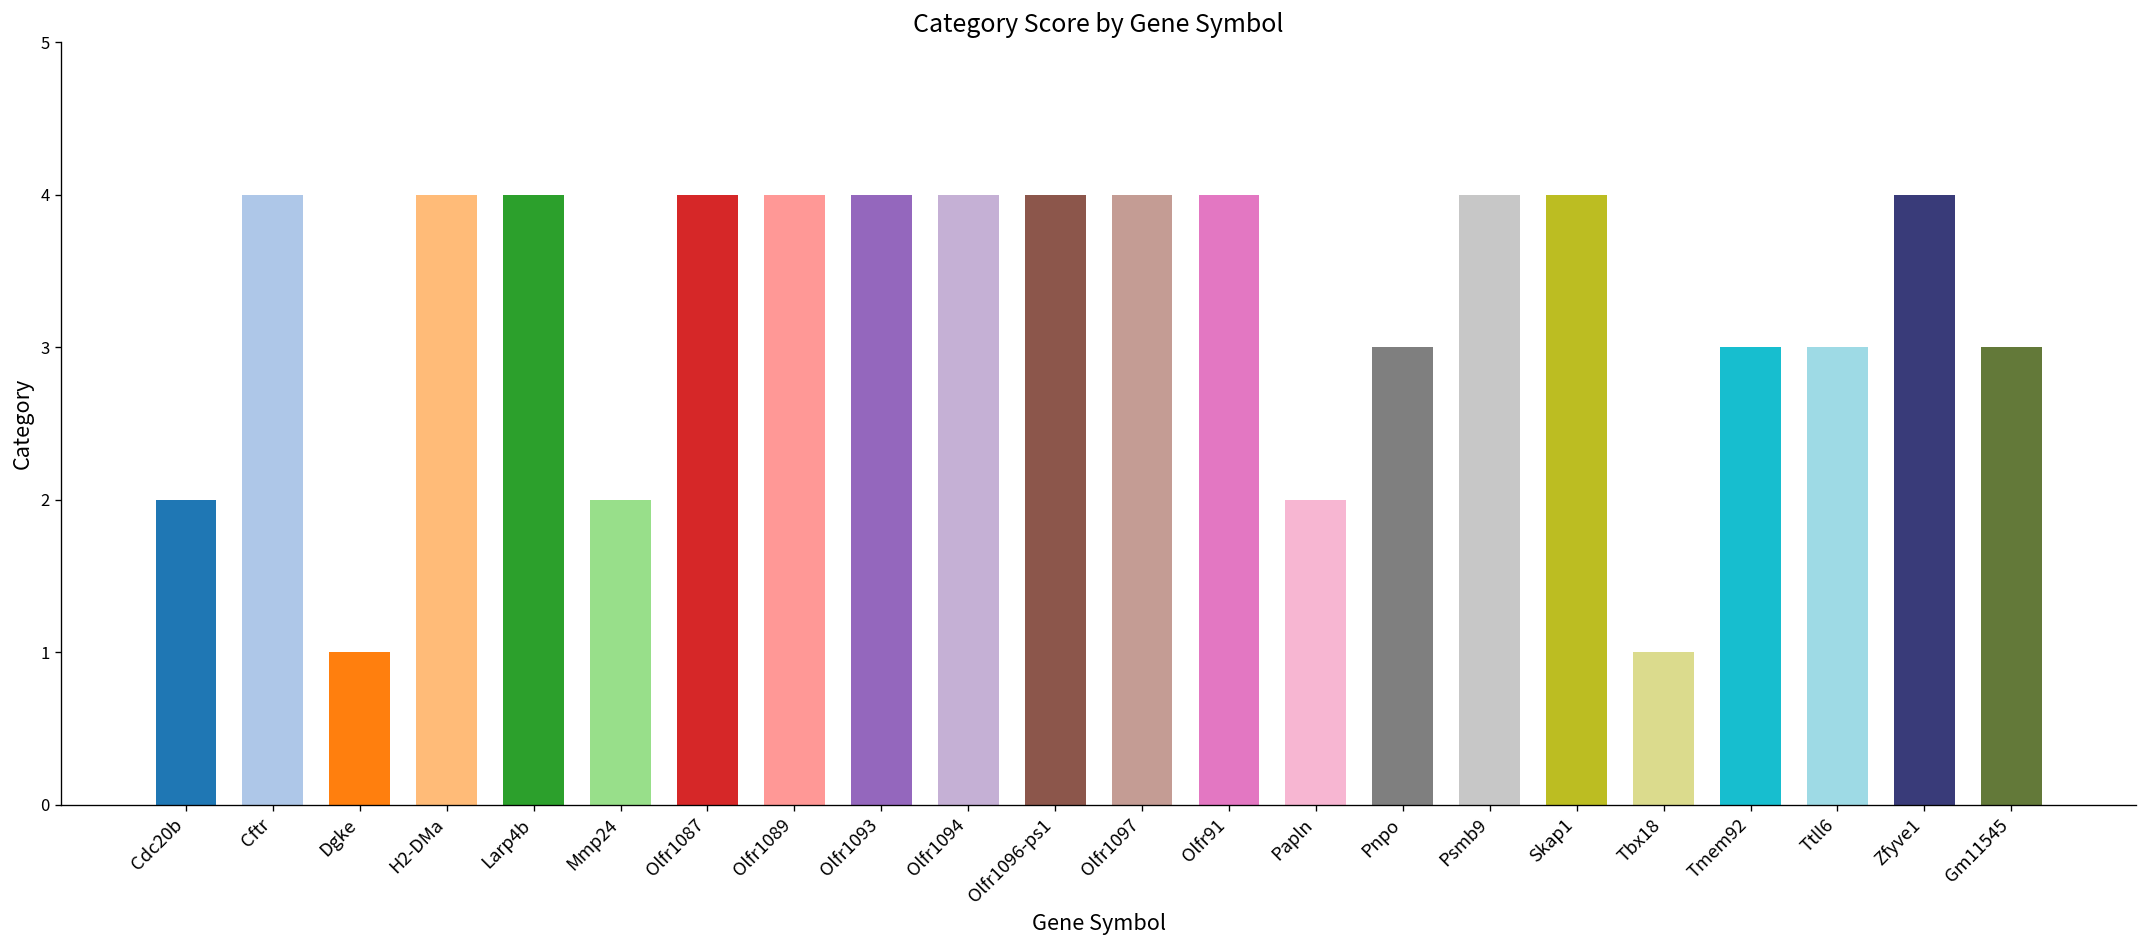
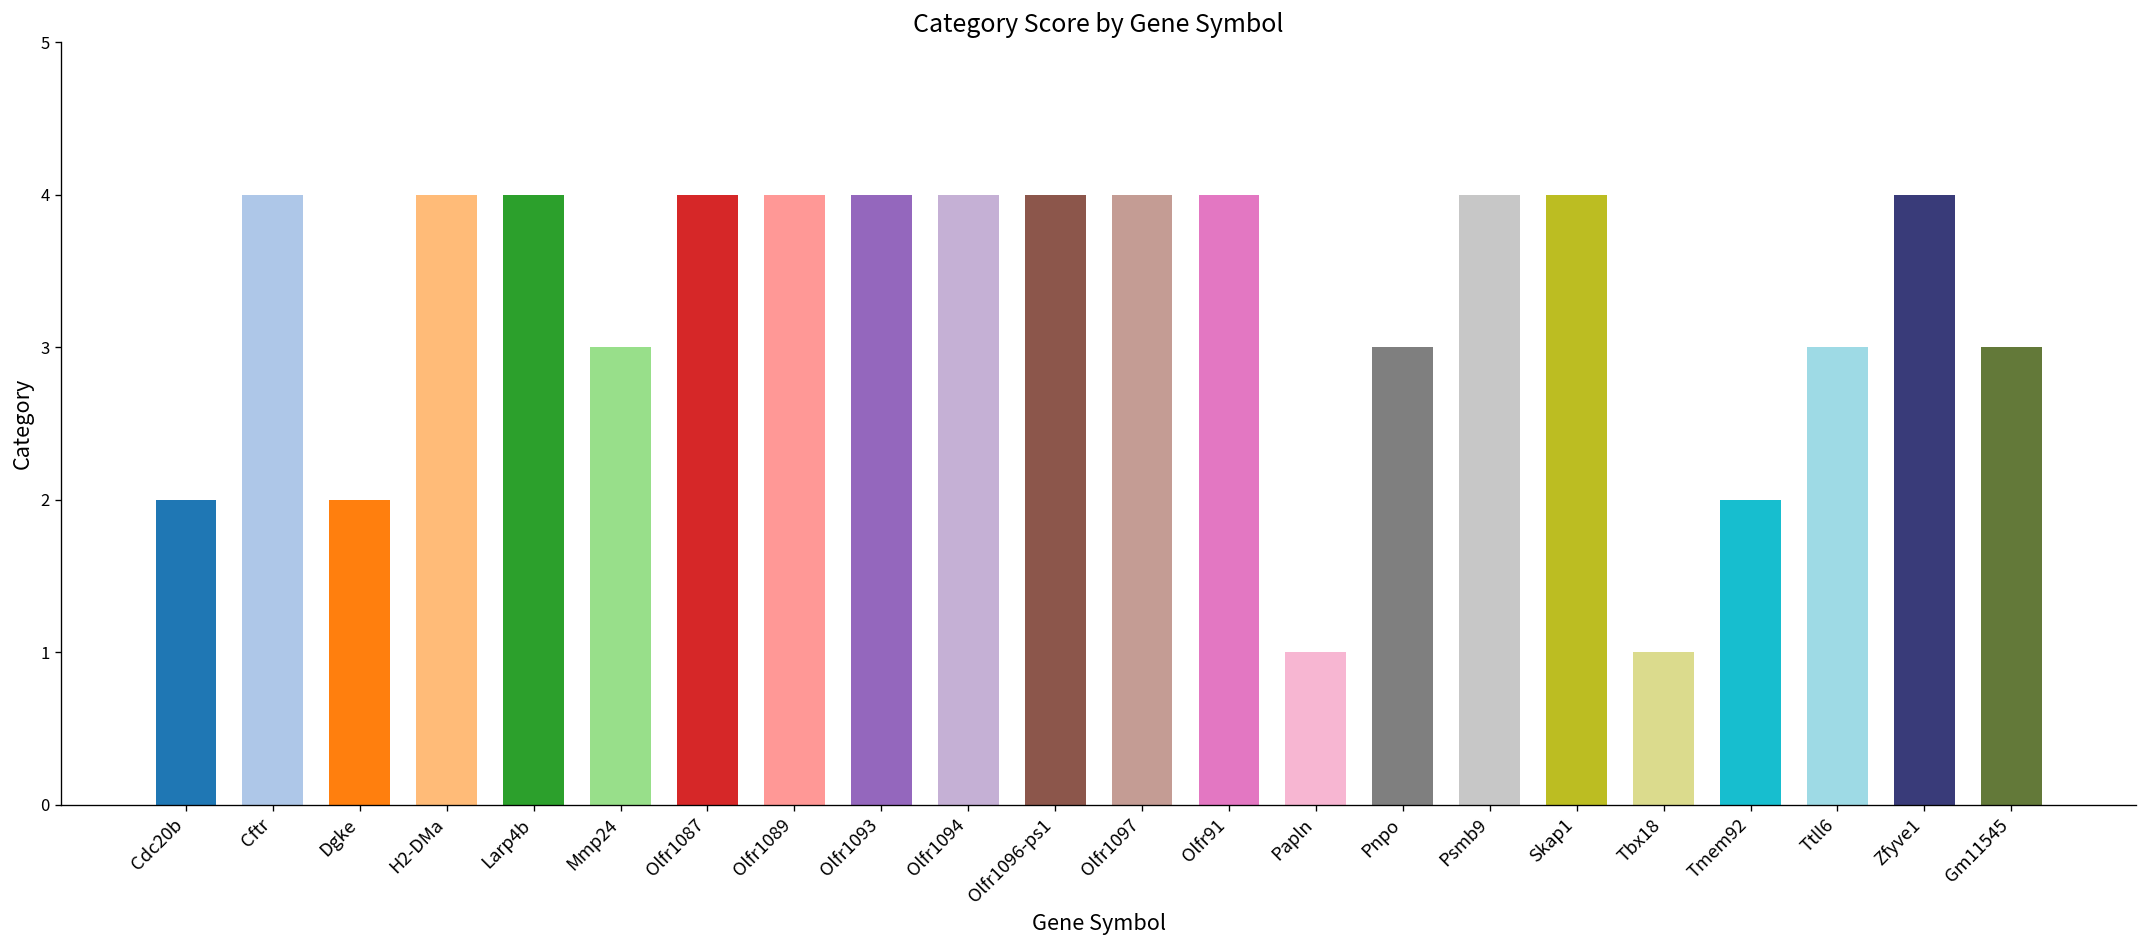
Dgke: 1 -> 2
Mmp24: 2 -> 3
Papln: 2 -> 1
Tmem92: 3 -> 2
